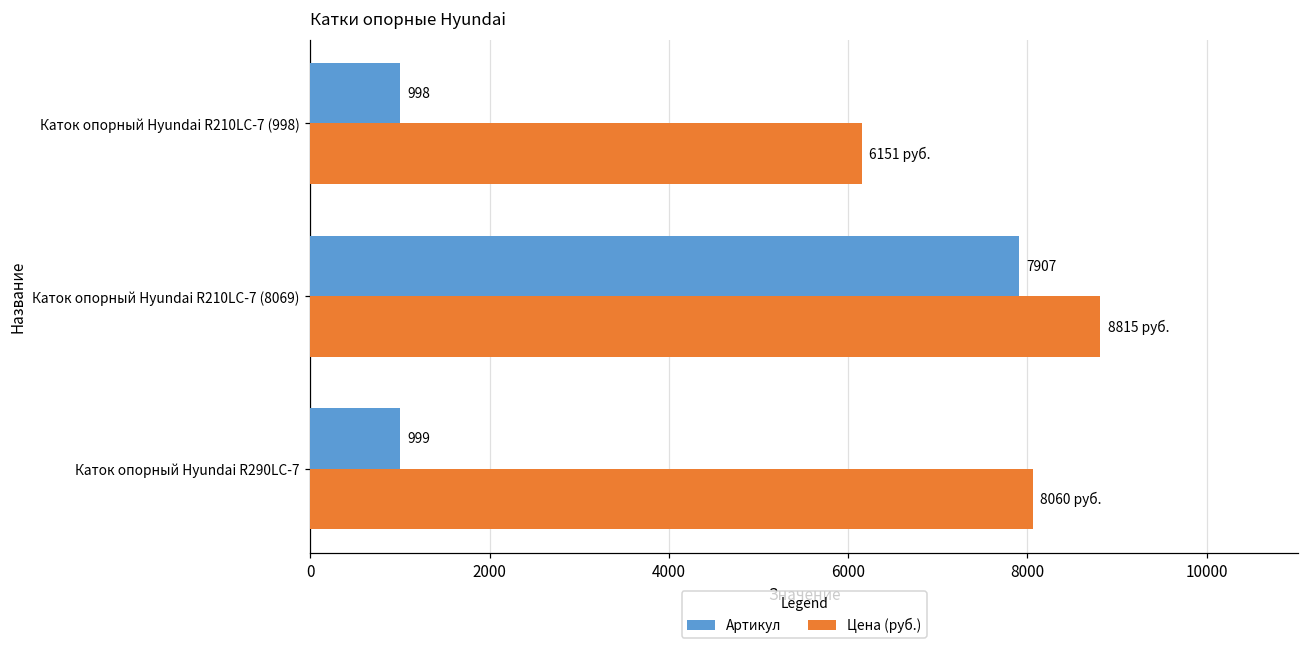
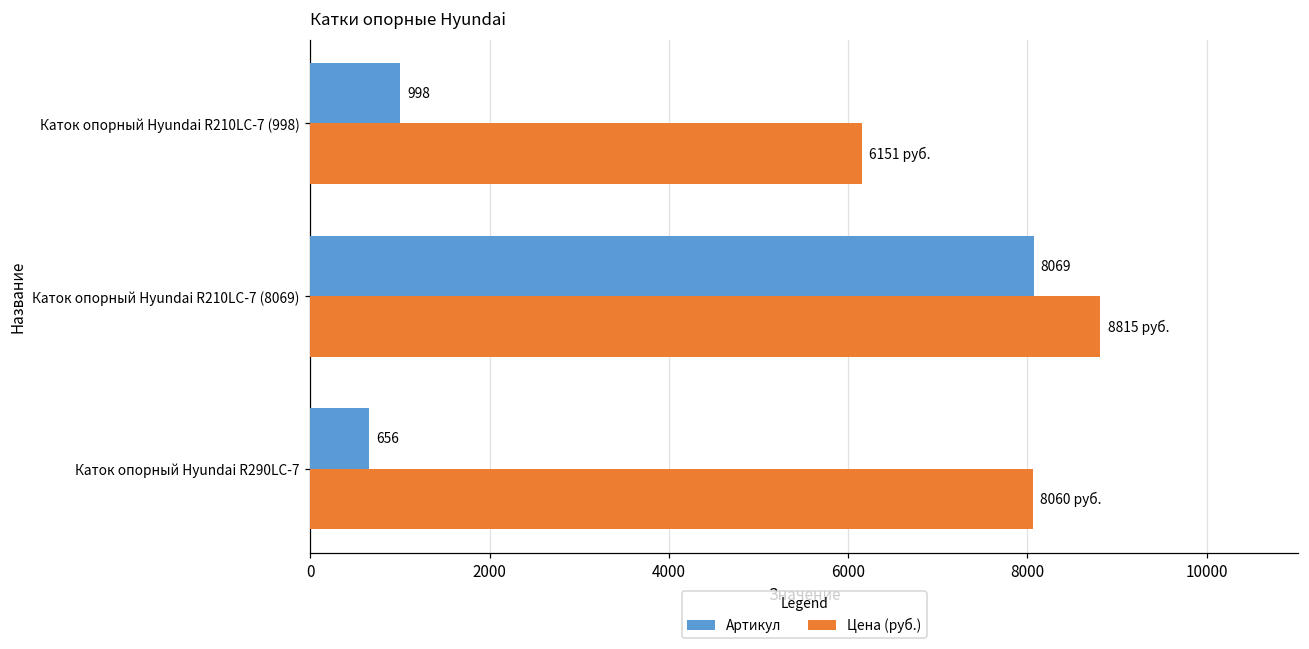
Артикул, Каток опорный Hyundai R210LC-7 (8069): 7907 -> 8069
Артикул, Каток опорный Hyundai R290LC-7: 999 -> 656
